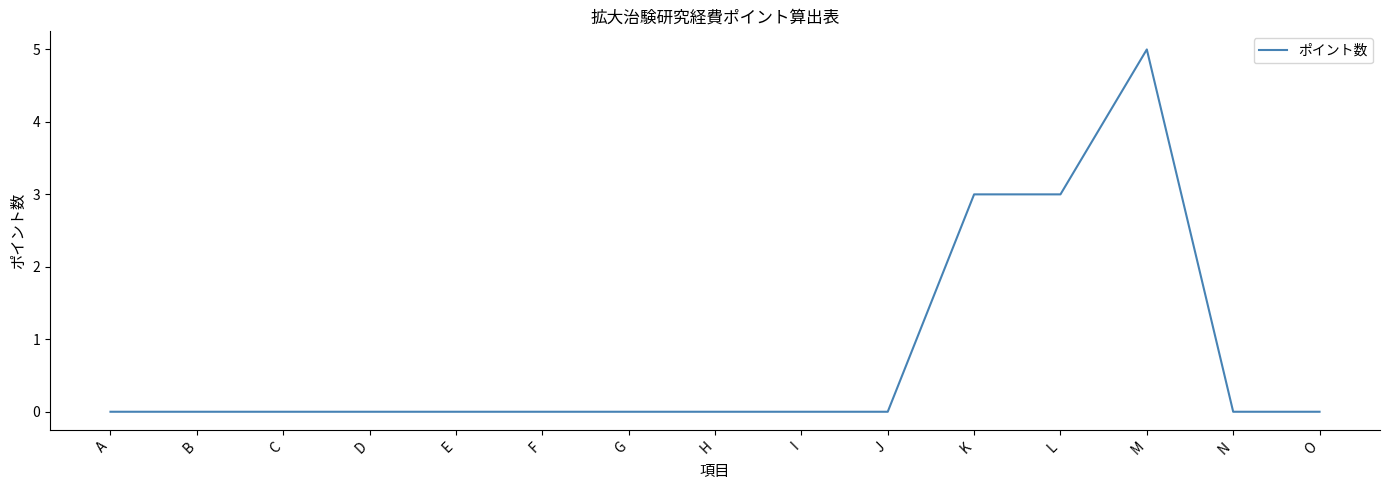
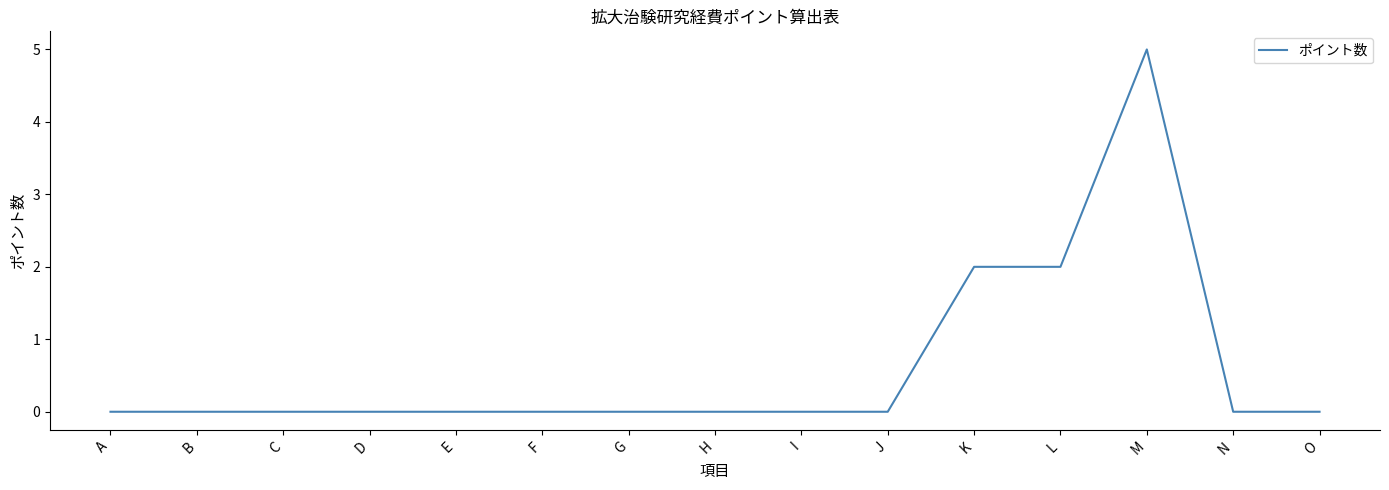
K: 3 -> 2
L: 3 -> 2
